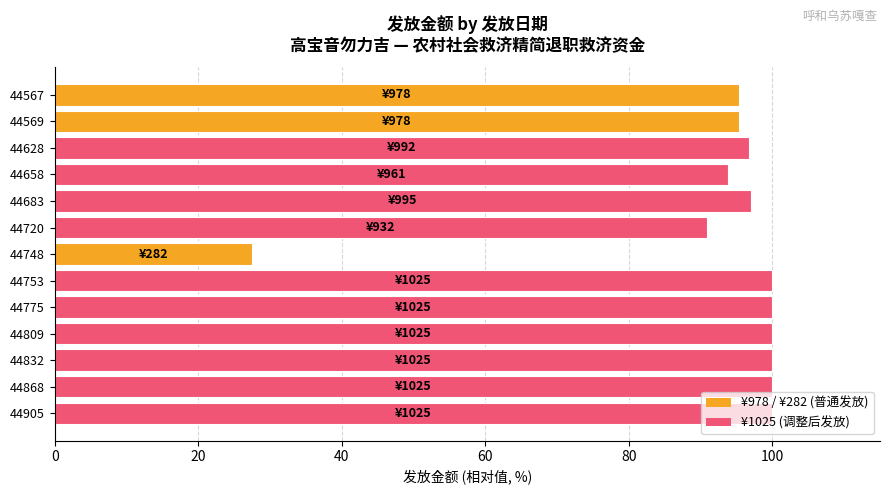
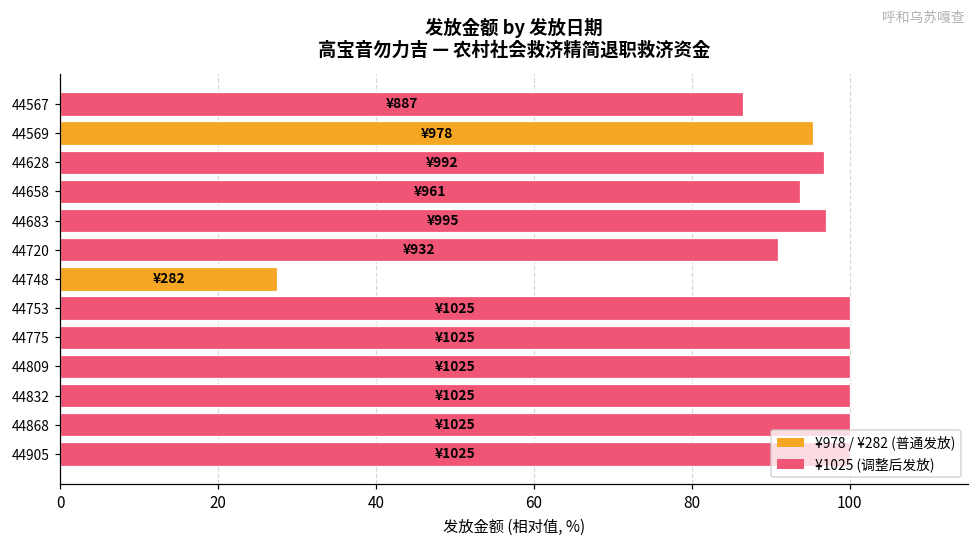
44567: ¥978 -> ¥887
